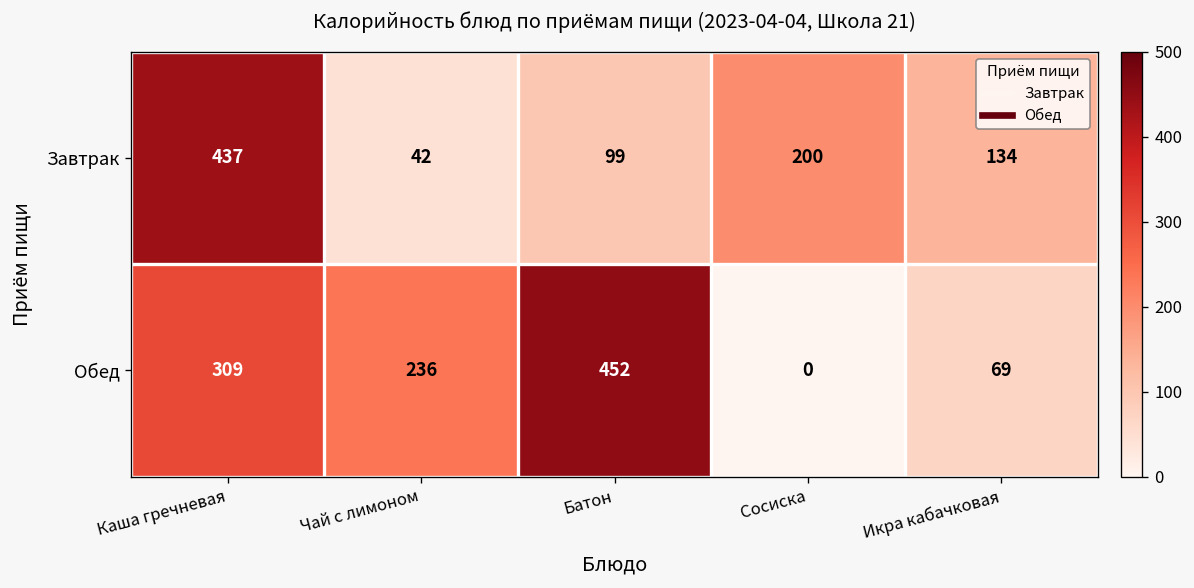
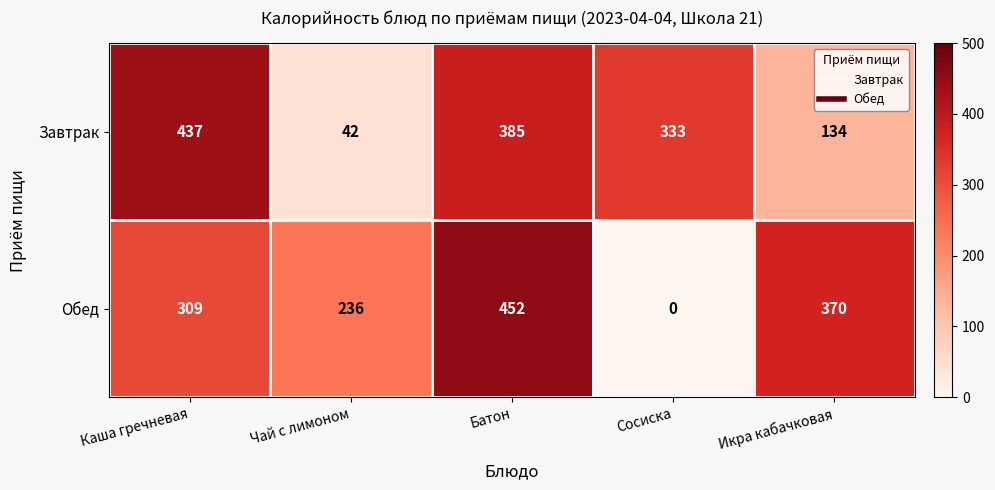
Завтрак, Батон: 99 -> 385
Завтрак, Сосиска: 200 -> 333
Обед, Икра кабачковая: 69 -> 370
